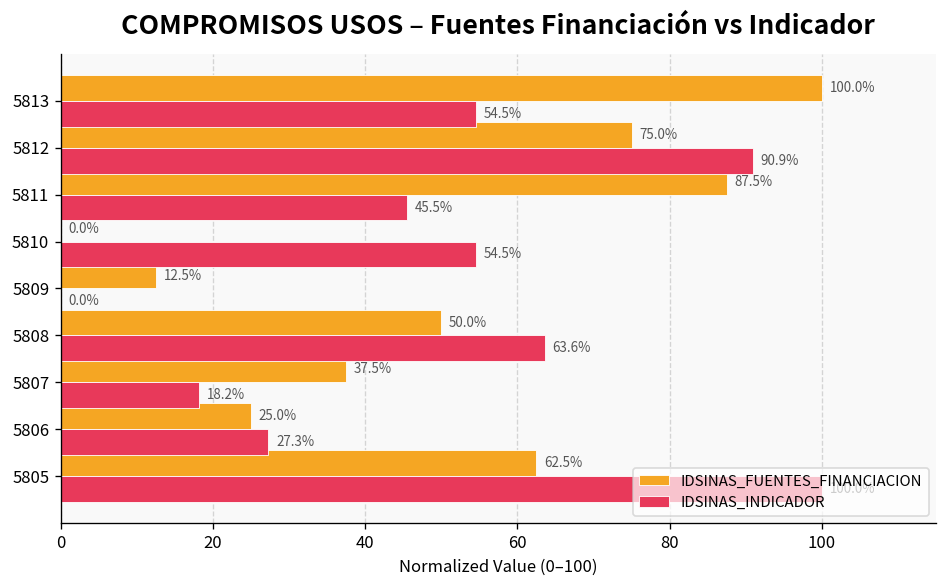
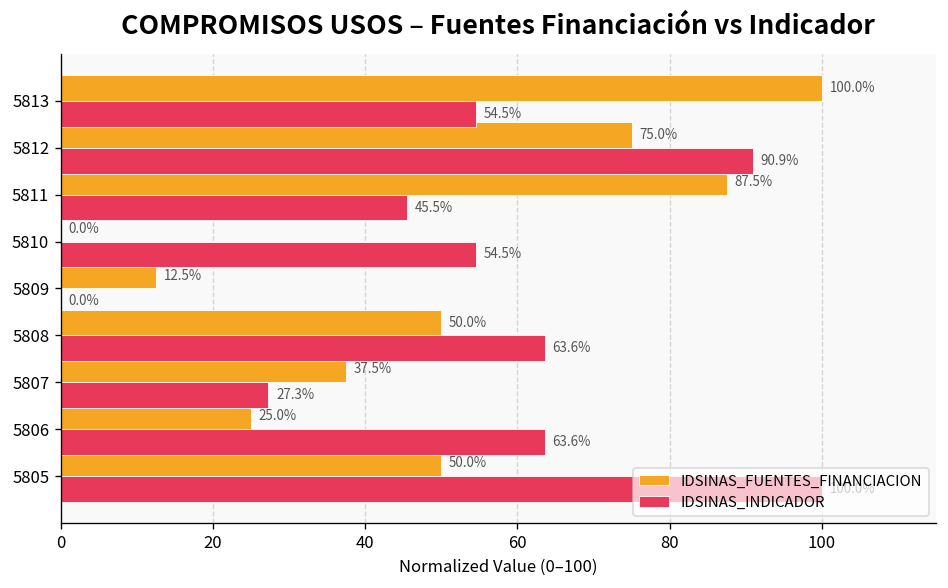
IDSINAS_INDICADOR, 5807: 18.2% -> 27.3%
IDSINAS_INDICADOR, 5806: 27.3% -> 63.6%
IDSINAS_FUENTES_FINANCIACION, 5805: 62.5% -> 50.0%
